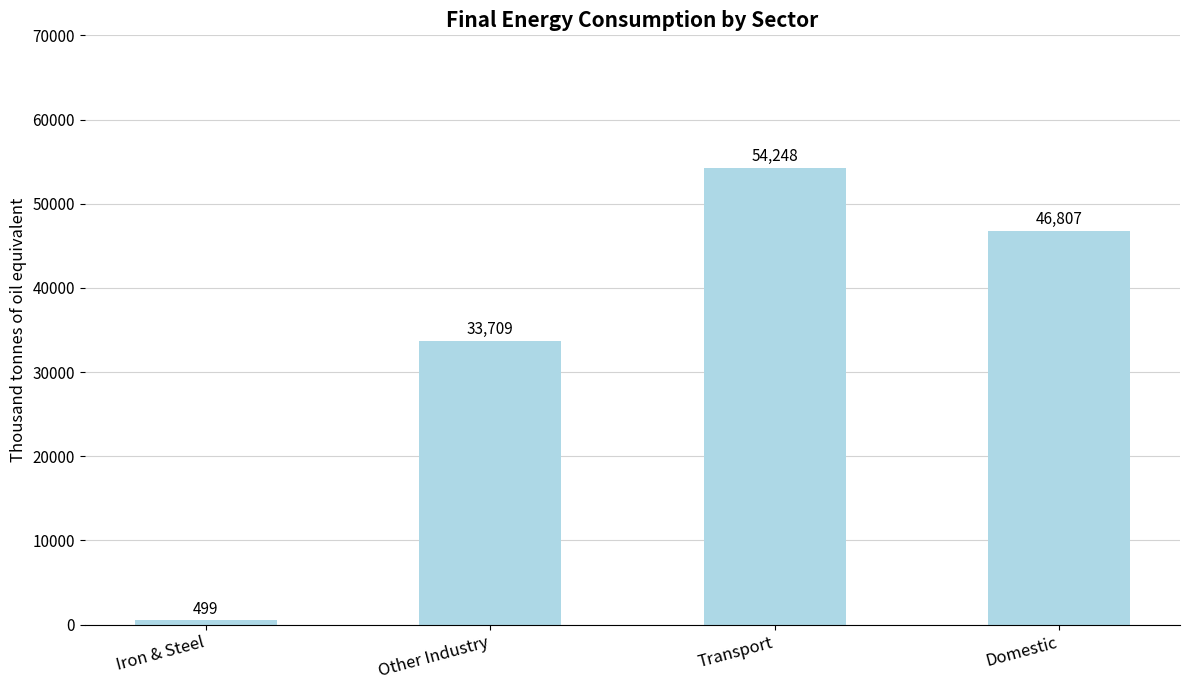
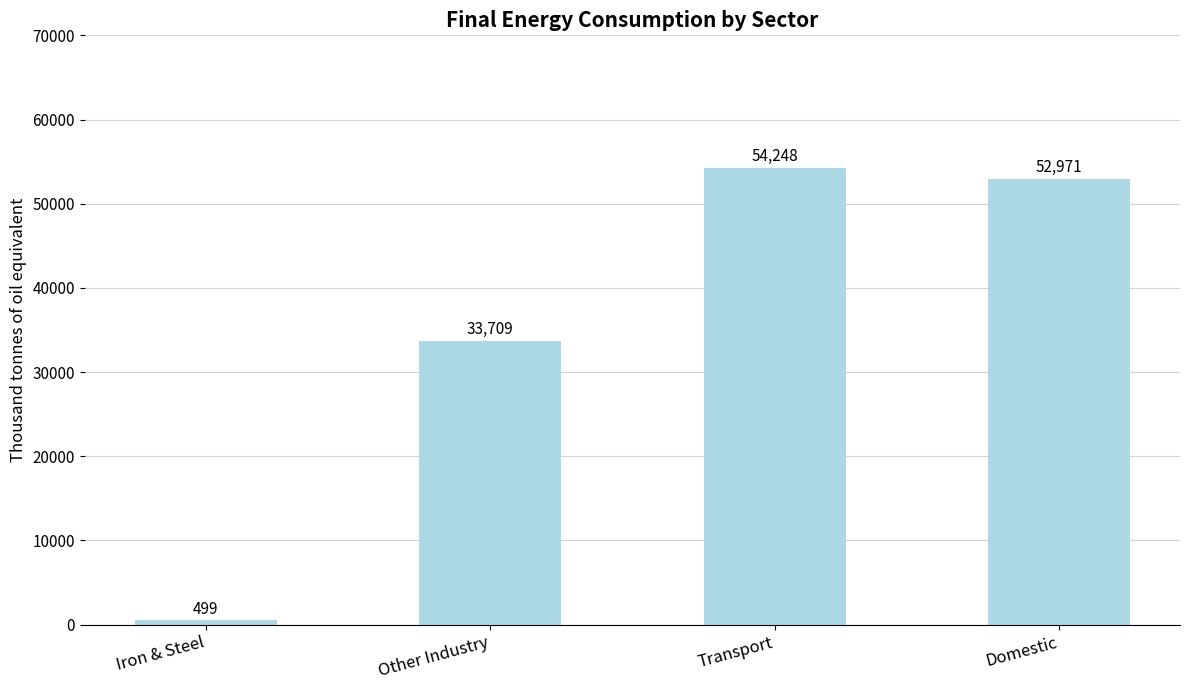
Domestic: 46,807 -> 52,971
